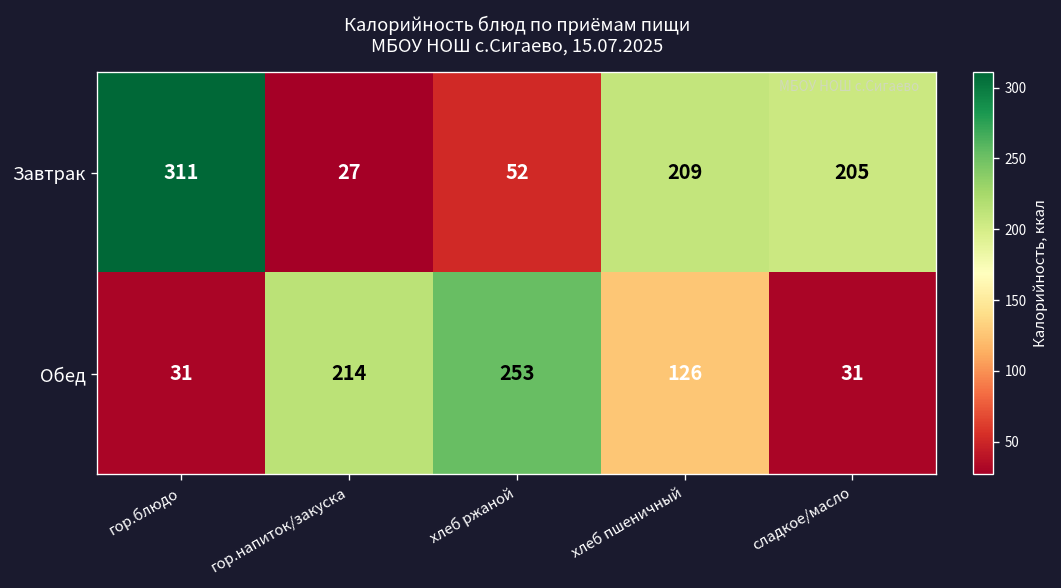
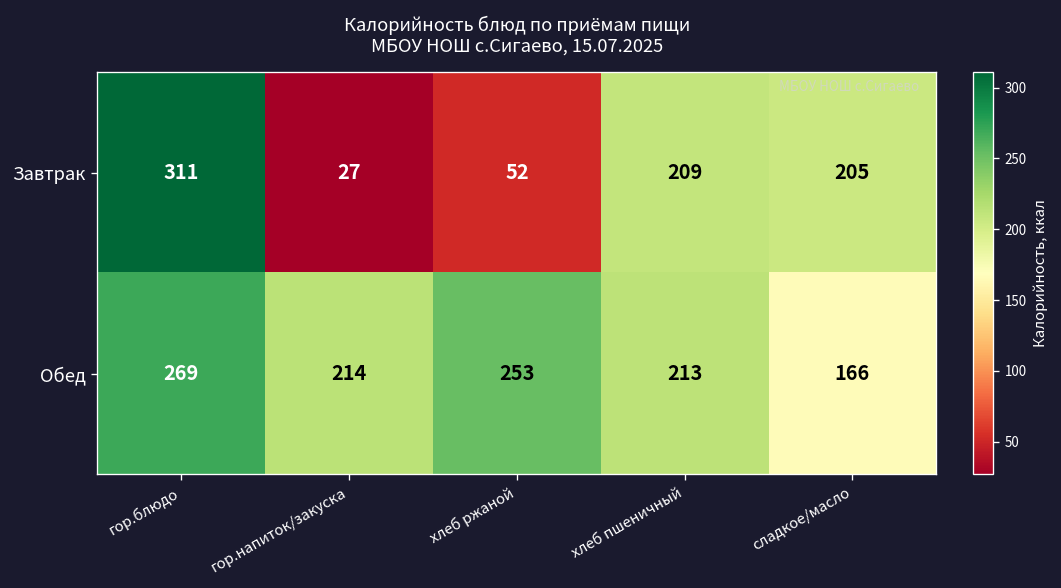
Обед, гор.блюдо: 31 -> 269
Обед, хлеб пшеничный: 126 -> 213
Обед, сладкое/масло: 31 -> 166
